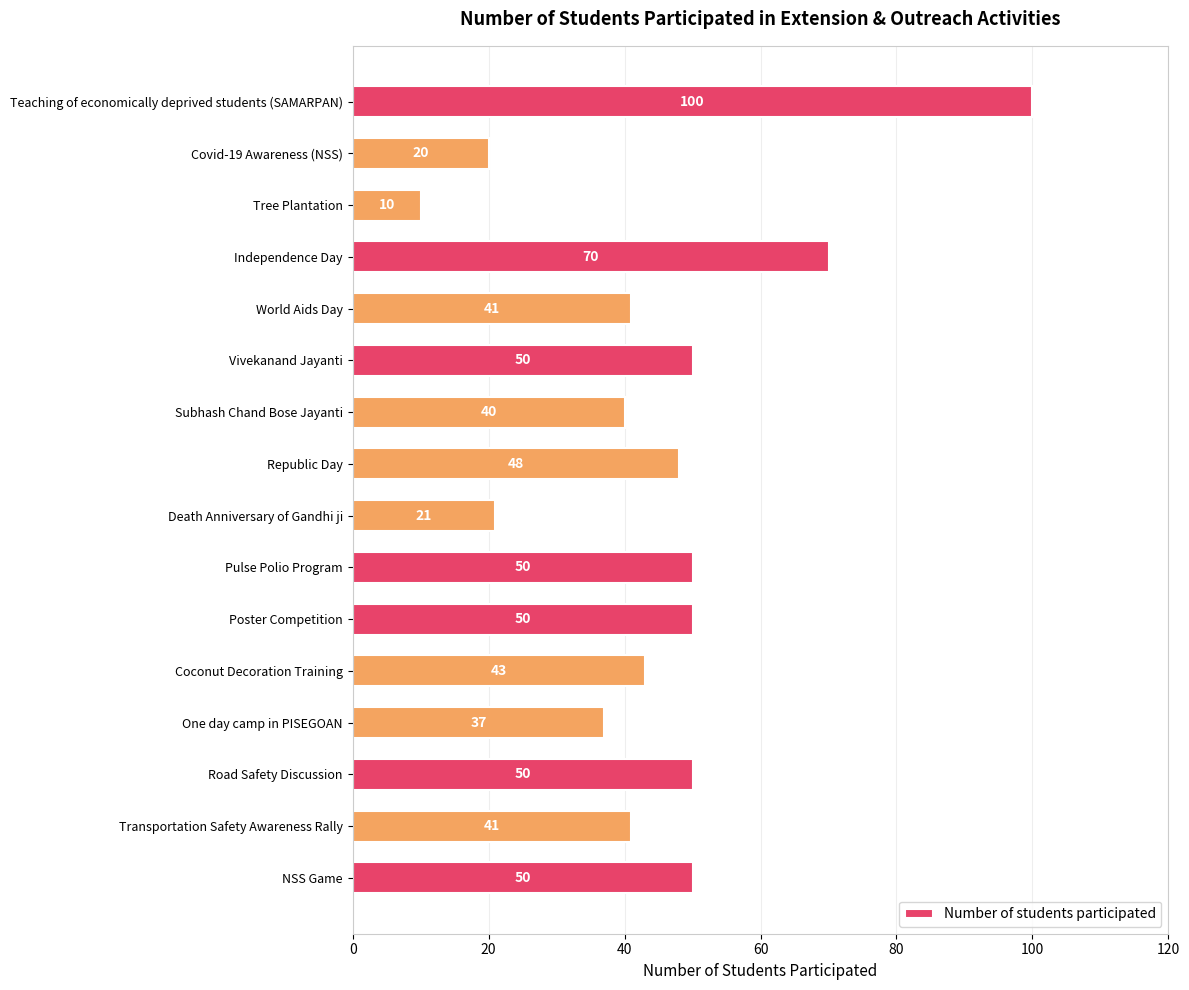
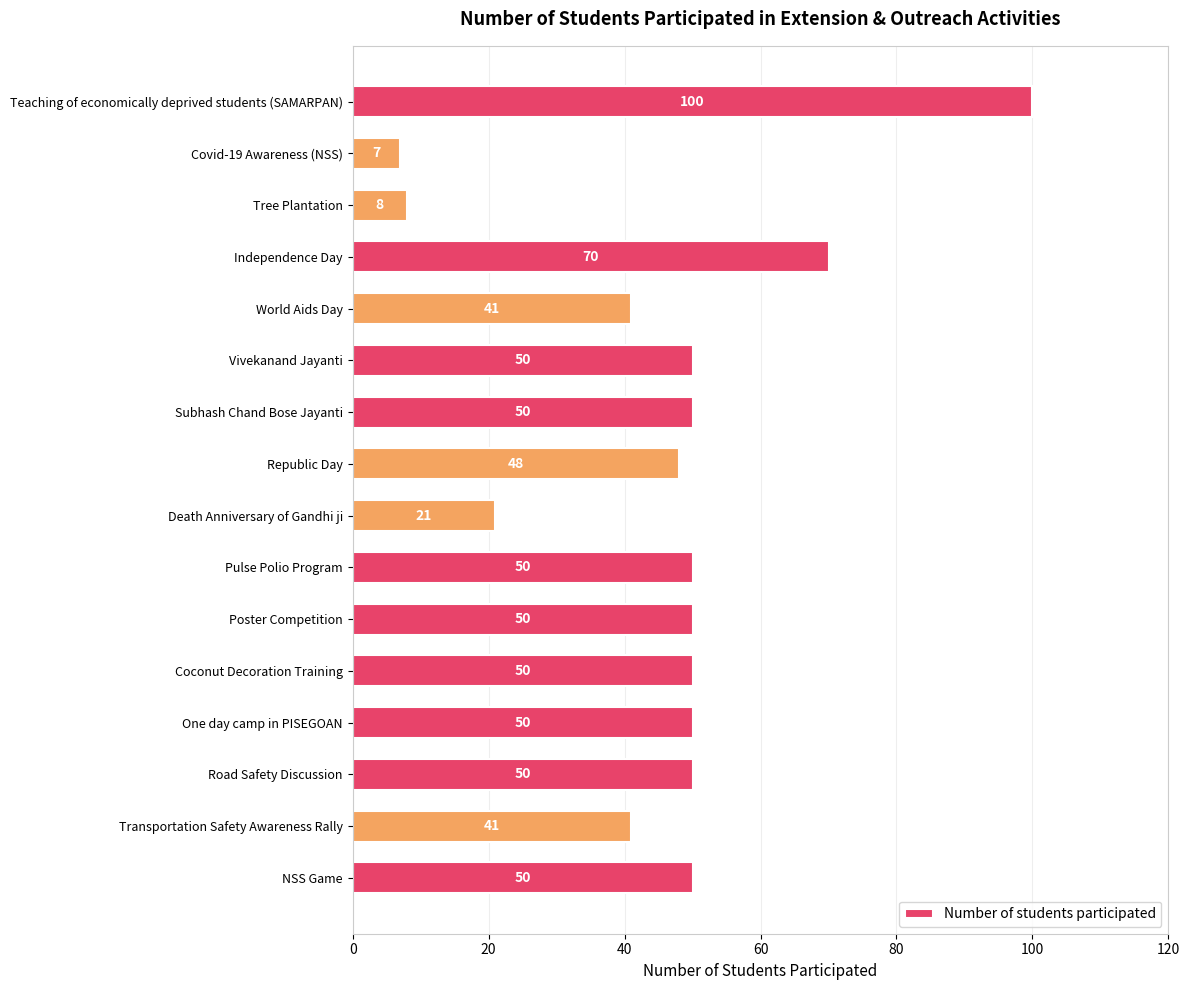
Covid-19 Awareness (NSS): 20 -> 7
Tree Plantation: 10 -> 8
Subhash Chand Bose Jayanti: 40 -> 50
Coconut Decoration Training: 43 -> 50
One day camp in PISEGOAN: 37 -> 50
